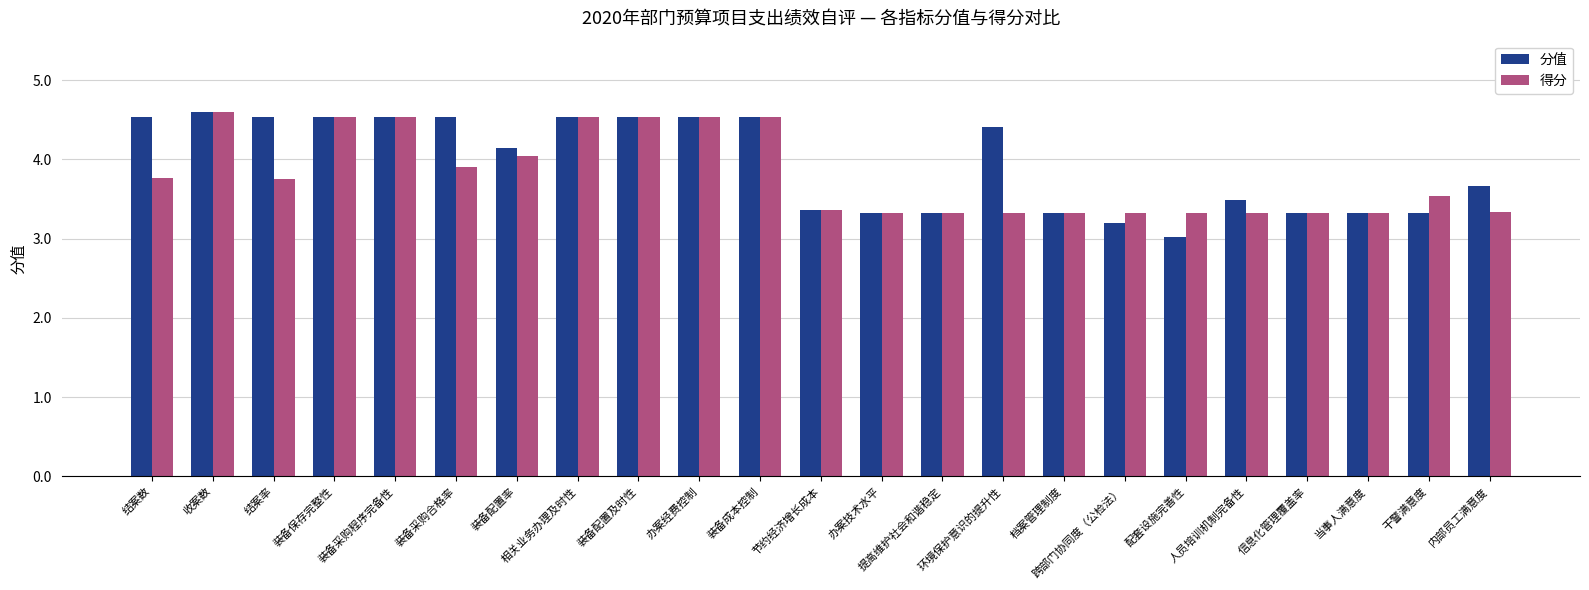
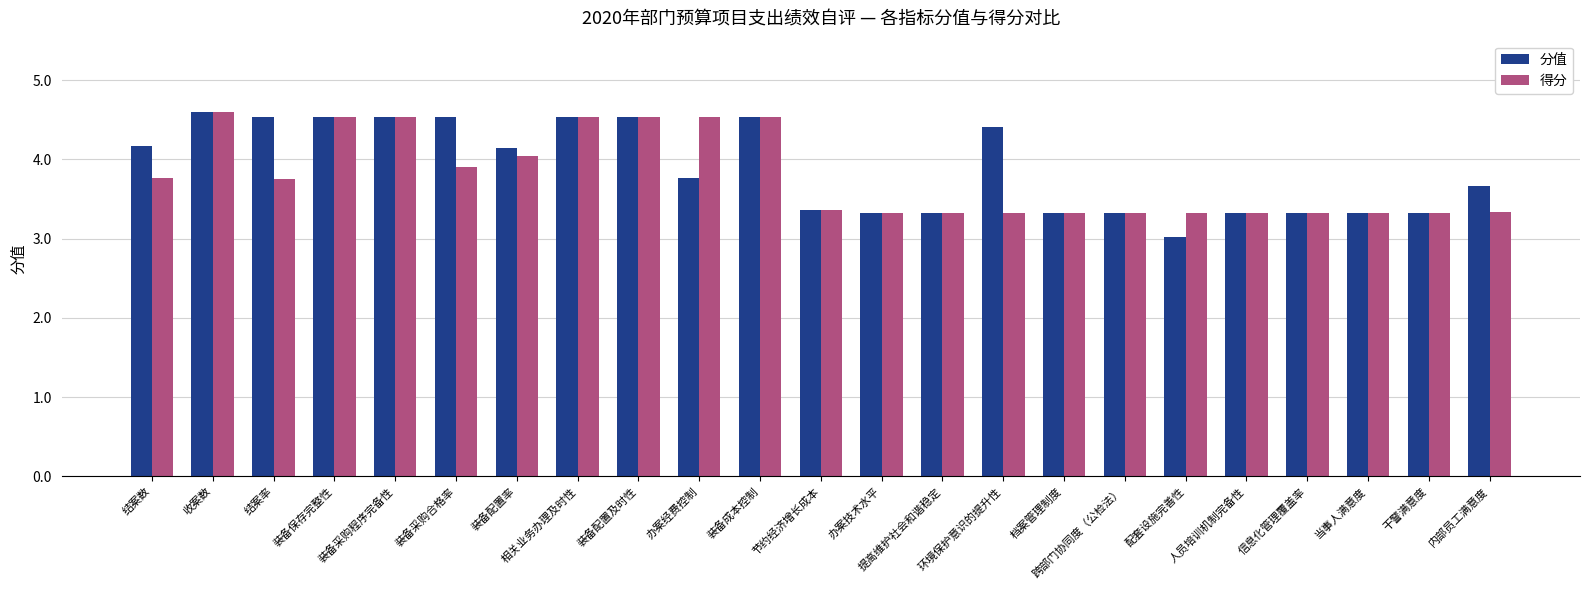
分值, 结案数: 4.5 -> 4.2
分值, 办案经费控制: 4.5 -> 3.8
分值, 跨部门协同度（公检法）: 3.2 -> 3.3
分值, 人员培训机制完备性: 3.5 -> 3.3
得分, 干警满意度: 3.5 -> 3.3
